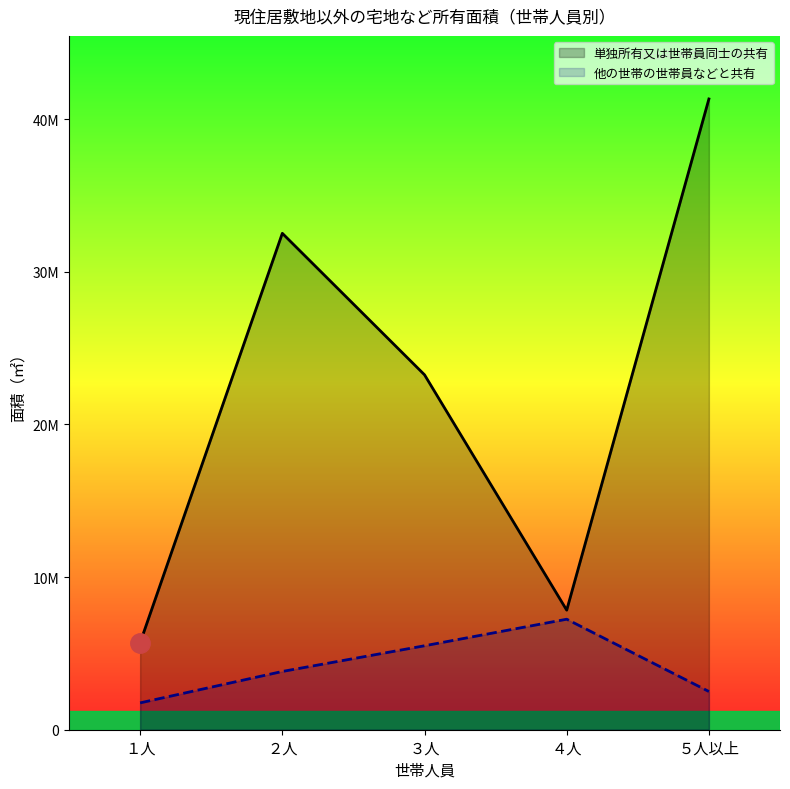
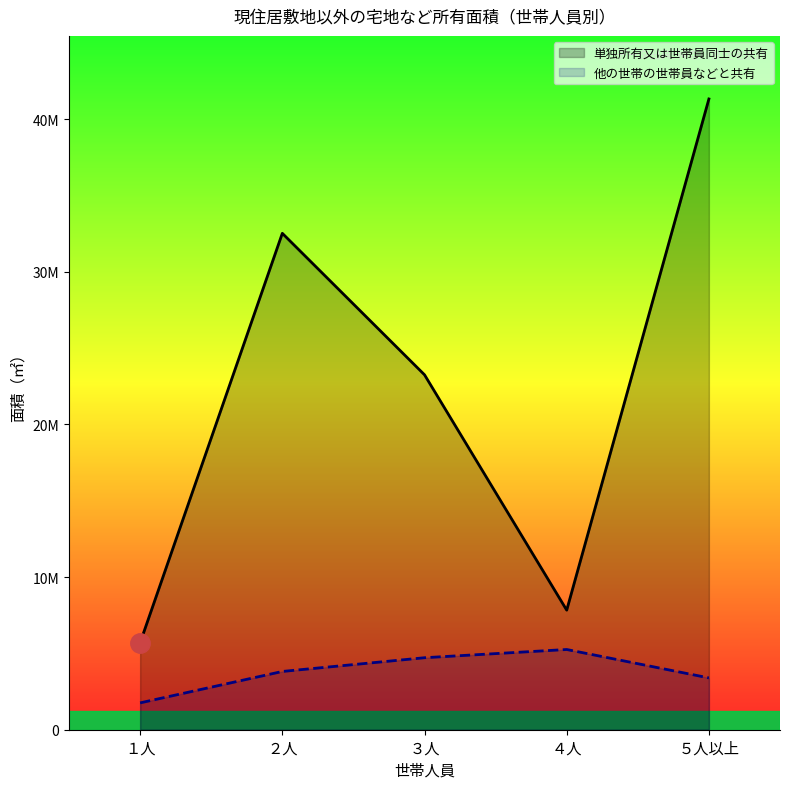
他の世帯の世帯員などと共有, ３人: 5500000 -> 4700000
他の世帯の世帯員などと共有, ４人: 7200000 -> 5300000
他の世帯の世帯員などと共有, ５人以上: 2500000 -> 3400000
